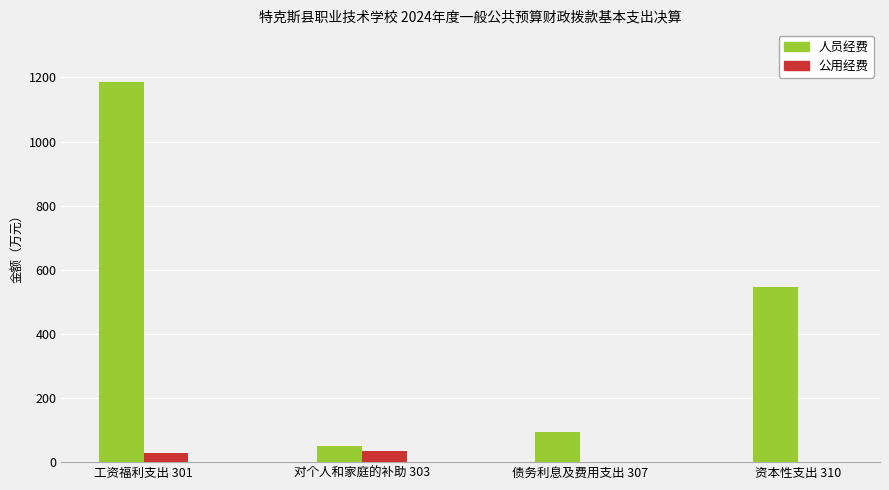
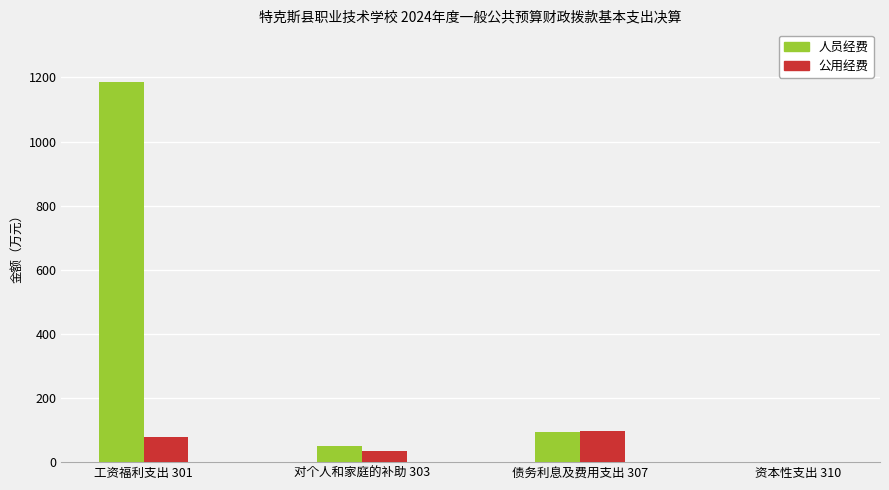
公用经费, 工资福利支出 301: 30 -> 80
公用经费, 债务利息及费用支出 307: 0 -> 100
人员经费, 资本性支出 310: 550 -> 0
